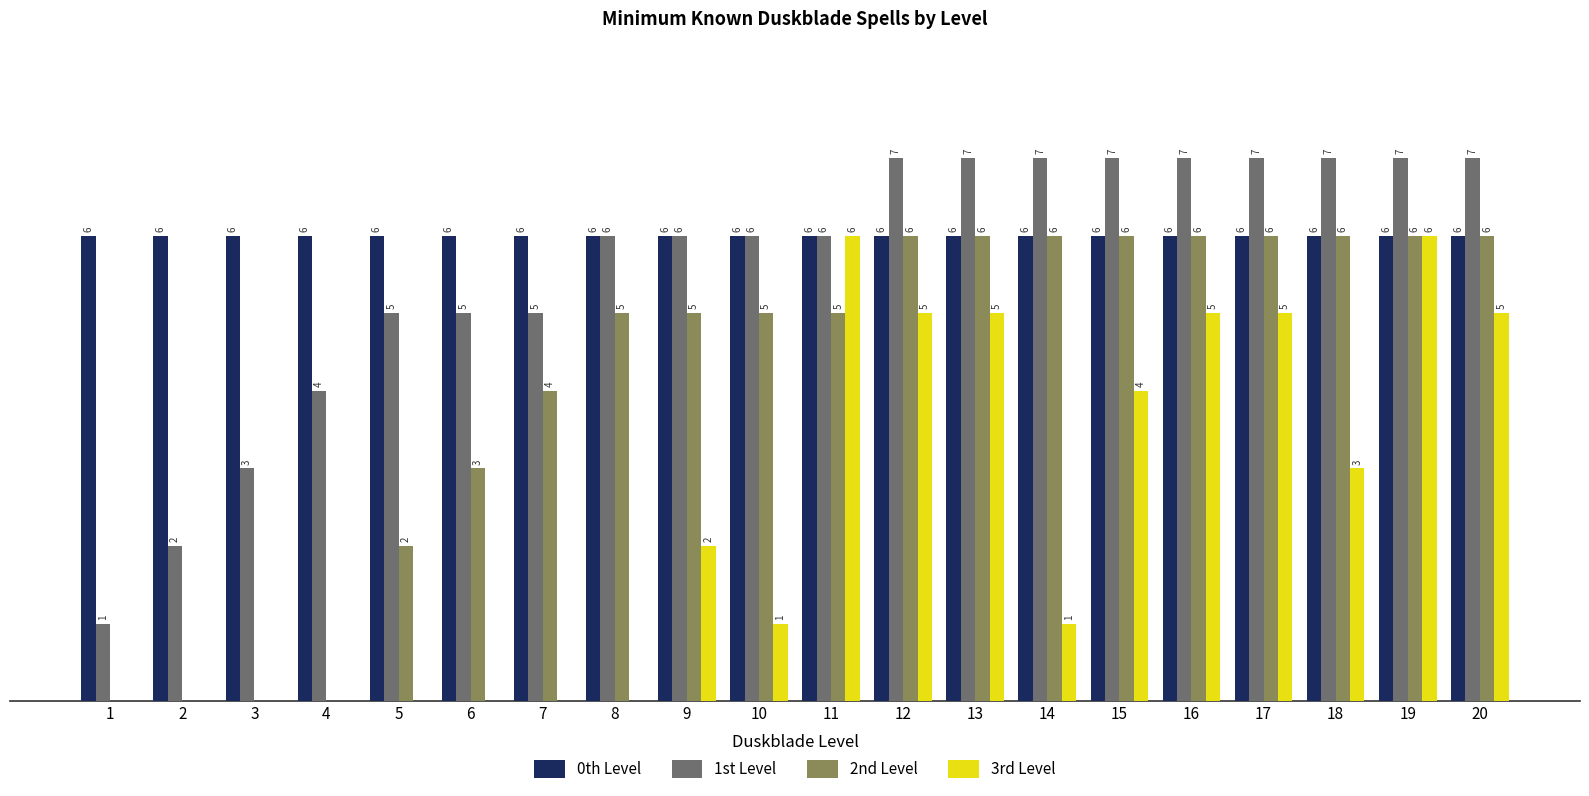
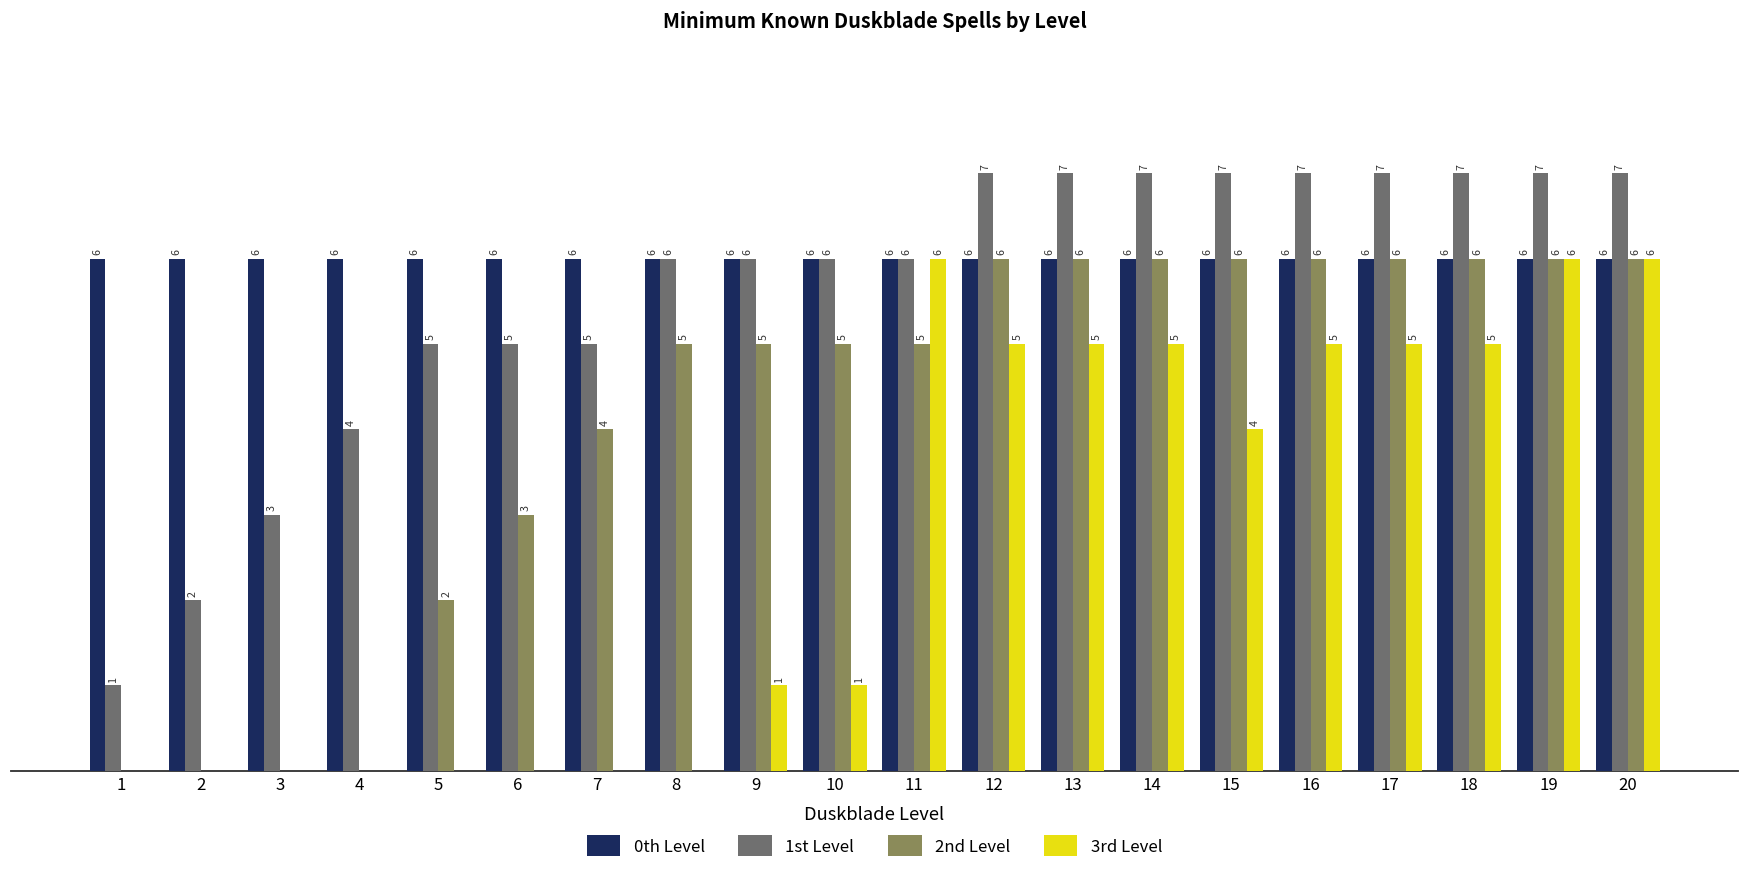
3rd Level, 9: 2 -> 1
3rd Level, 14: 1 -> 5
3rd Level, 18: 3 -> 5
3rd Level, 20: 5 -> 6
